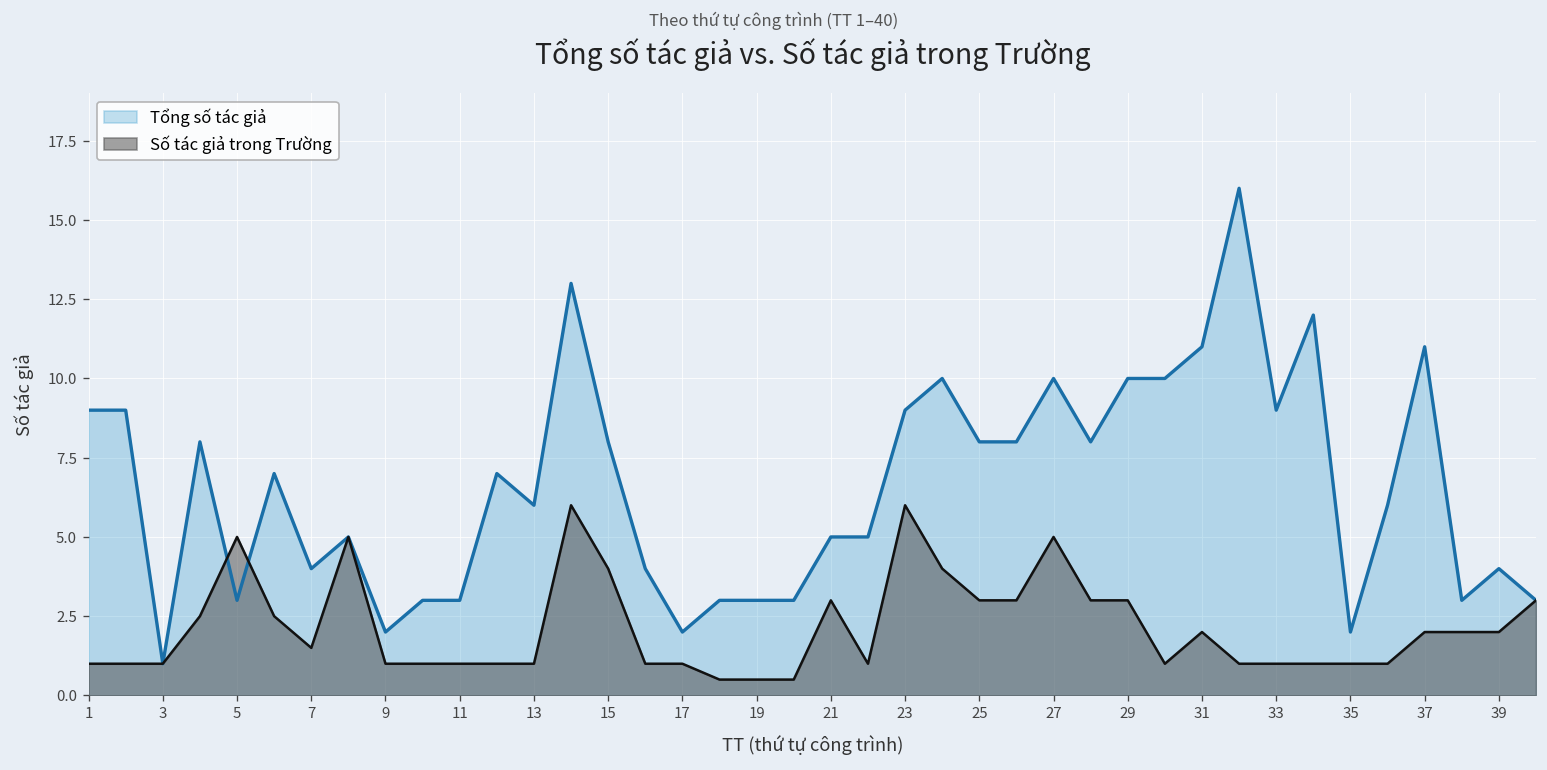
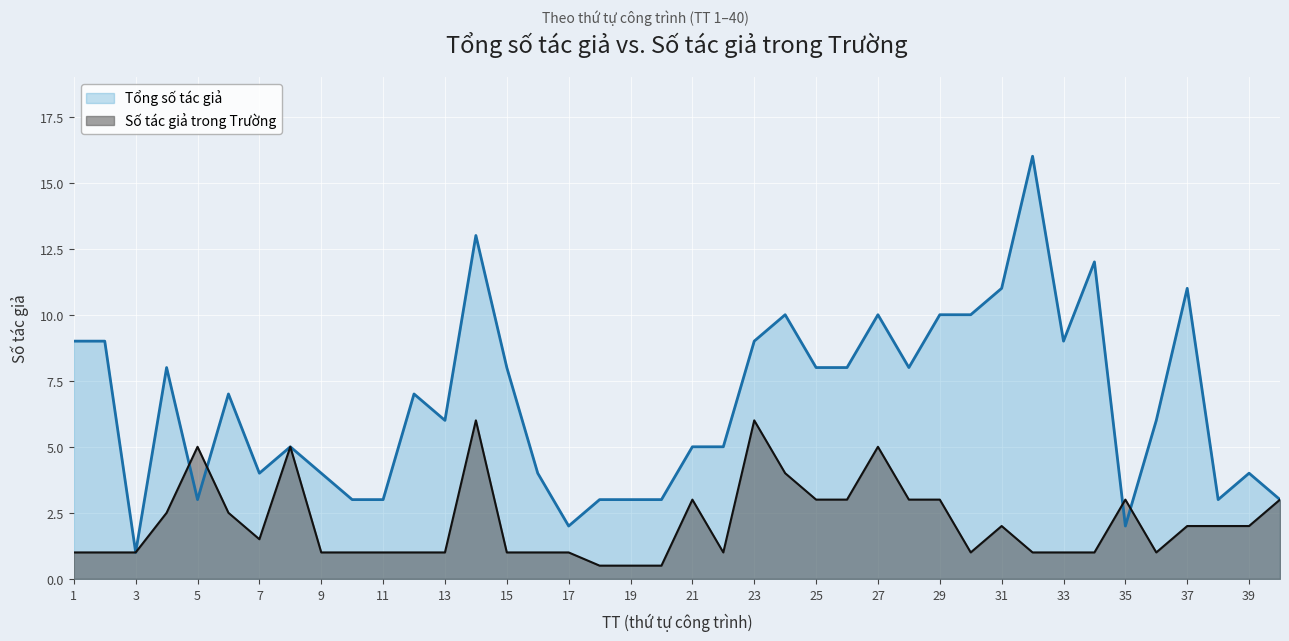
Tổng số tác giả, 9: 2 -> 4
Số tác giả trong Trường, 15: 4 -> 1
Số tác giả trong Trường, 35: 1 -> 3
